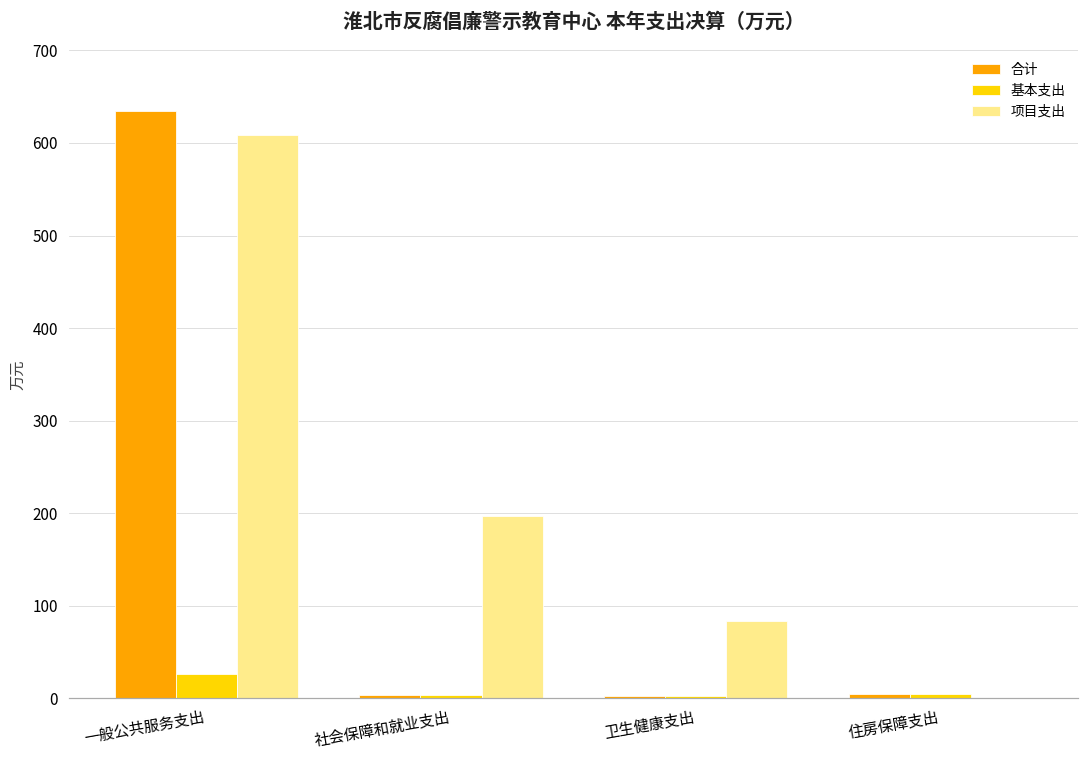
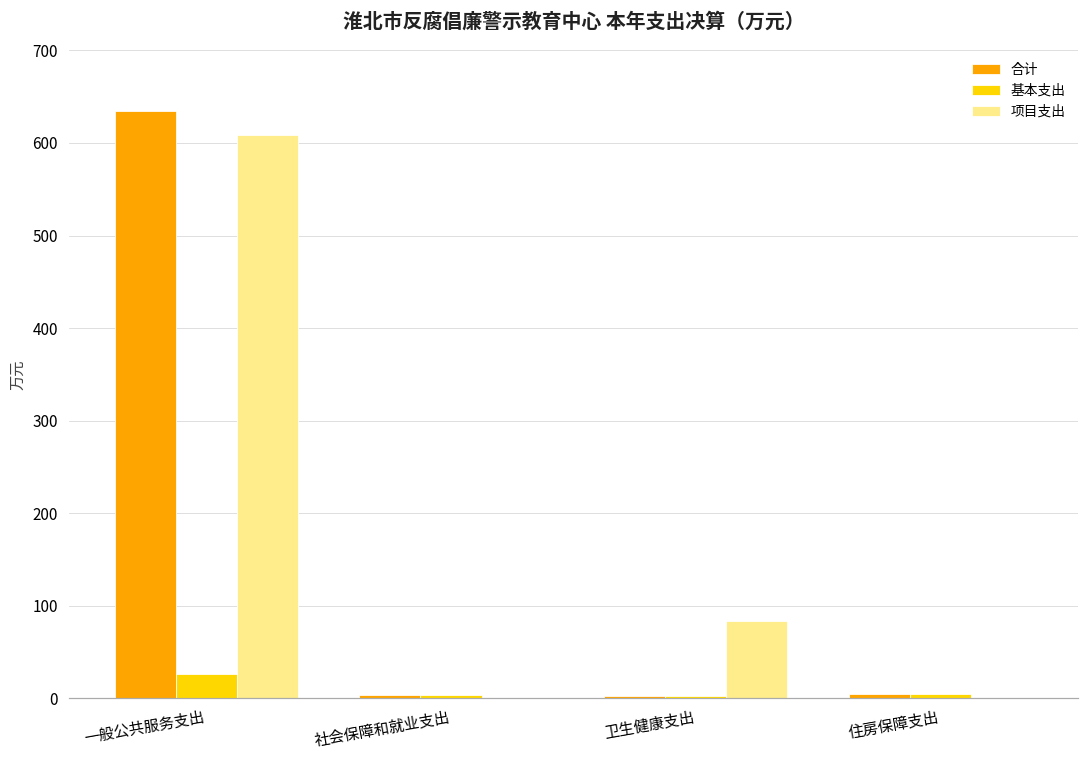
项目支出, 社会保障和就业支出: 200 -> 0
